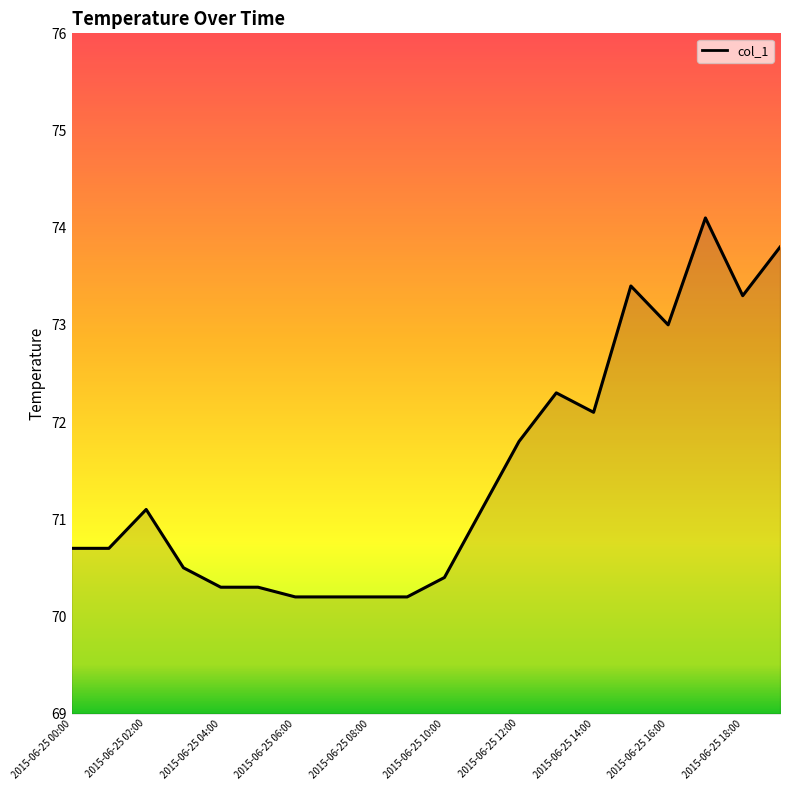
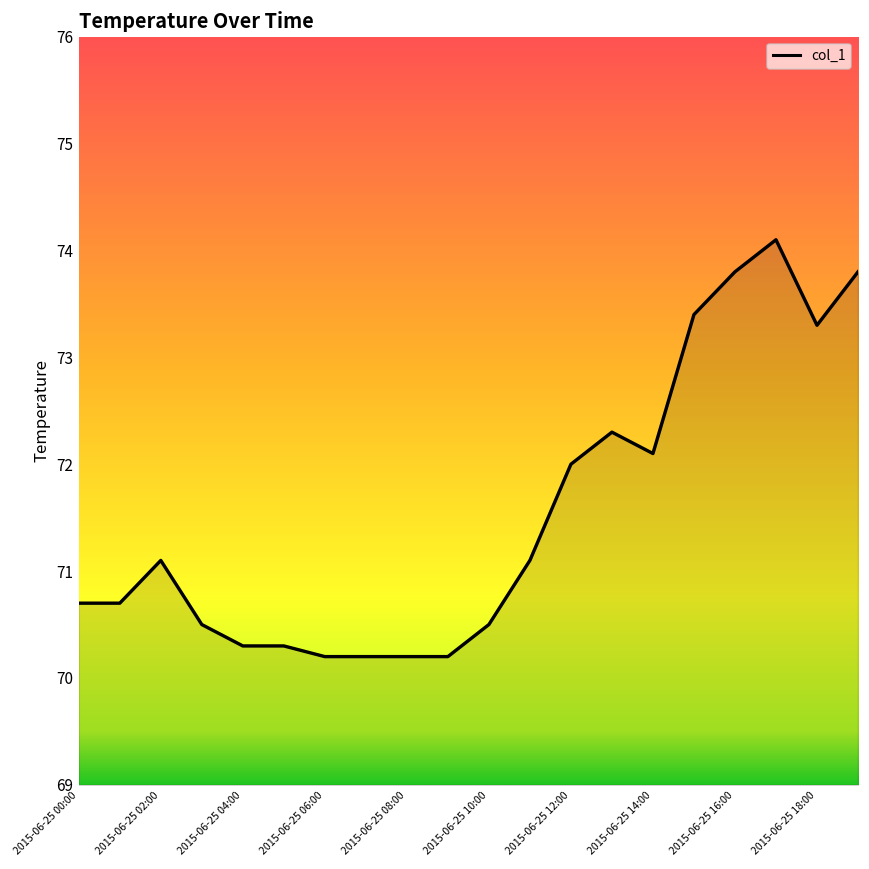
2015-06-25 10:00: 70.4 -> 70.5
2015-06-25 12:00: 71.8 -> 72.0
2015-06-25 16:00: 73.0 -> 73.8
